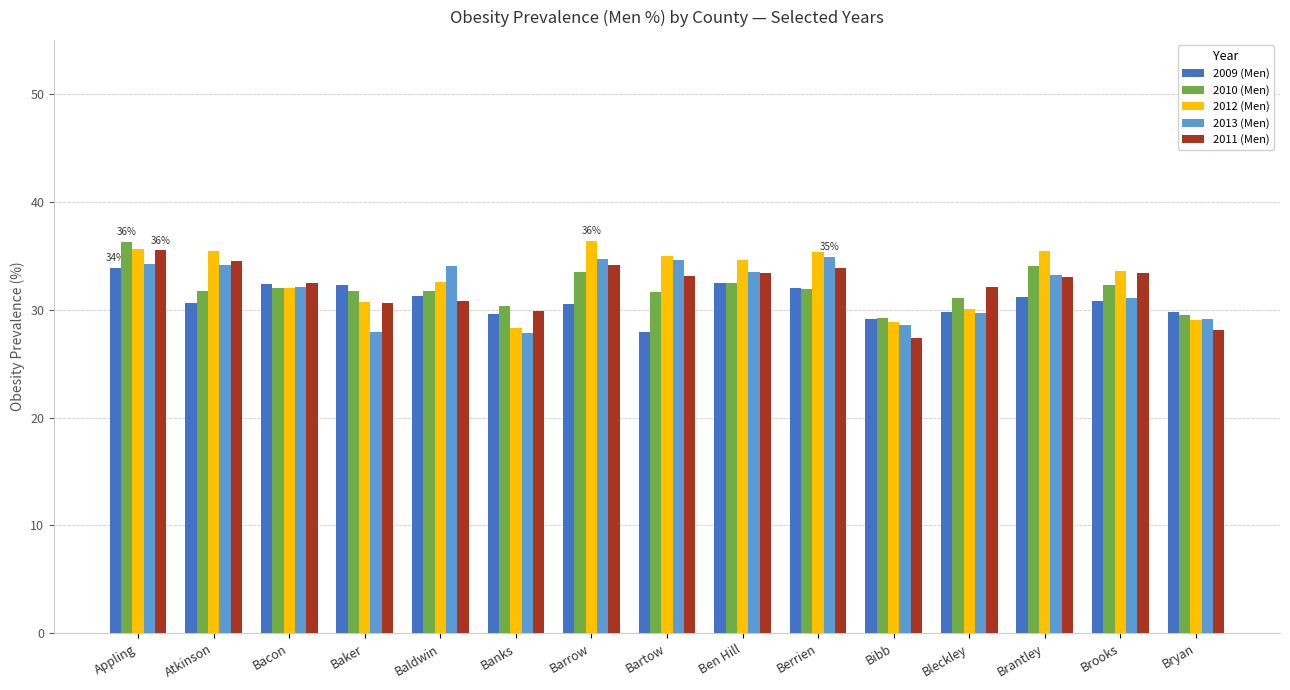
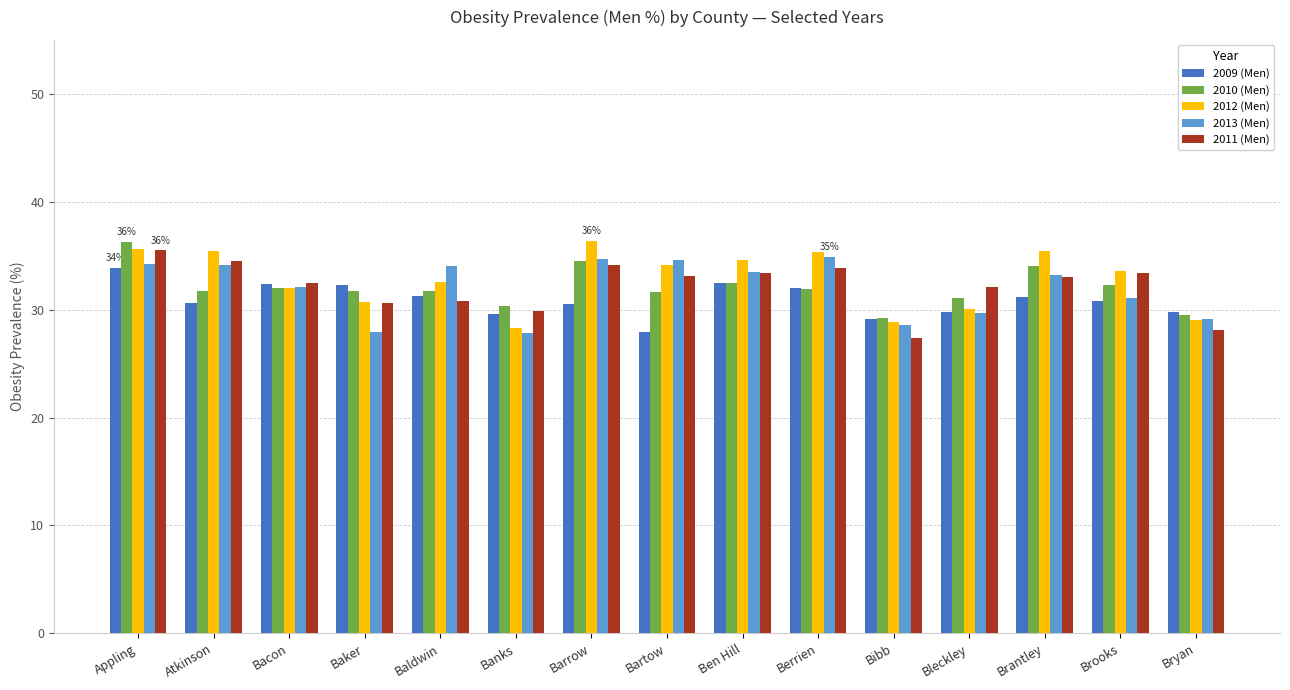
2010 (Men), Barrow: 33.5 -> 34.5
2012 (Men), Bartow: 35.0 -> 34.1
